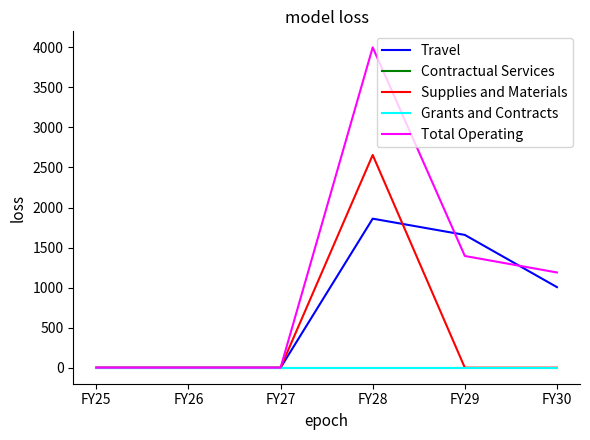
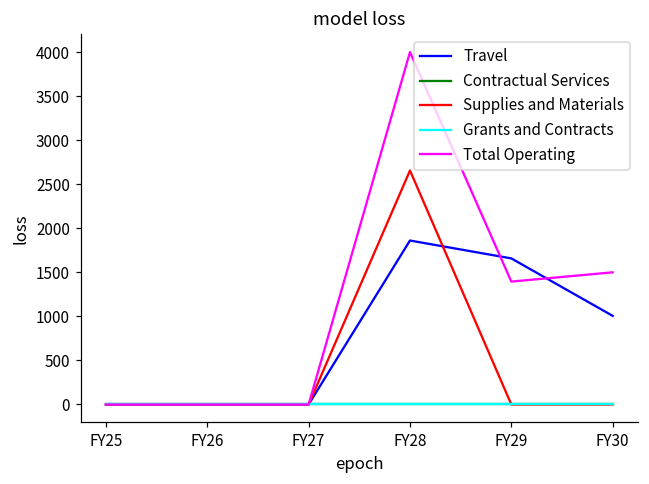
Total Operating, FY30: 1200 -> 1500
